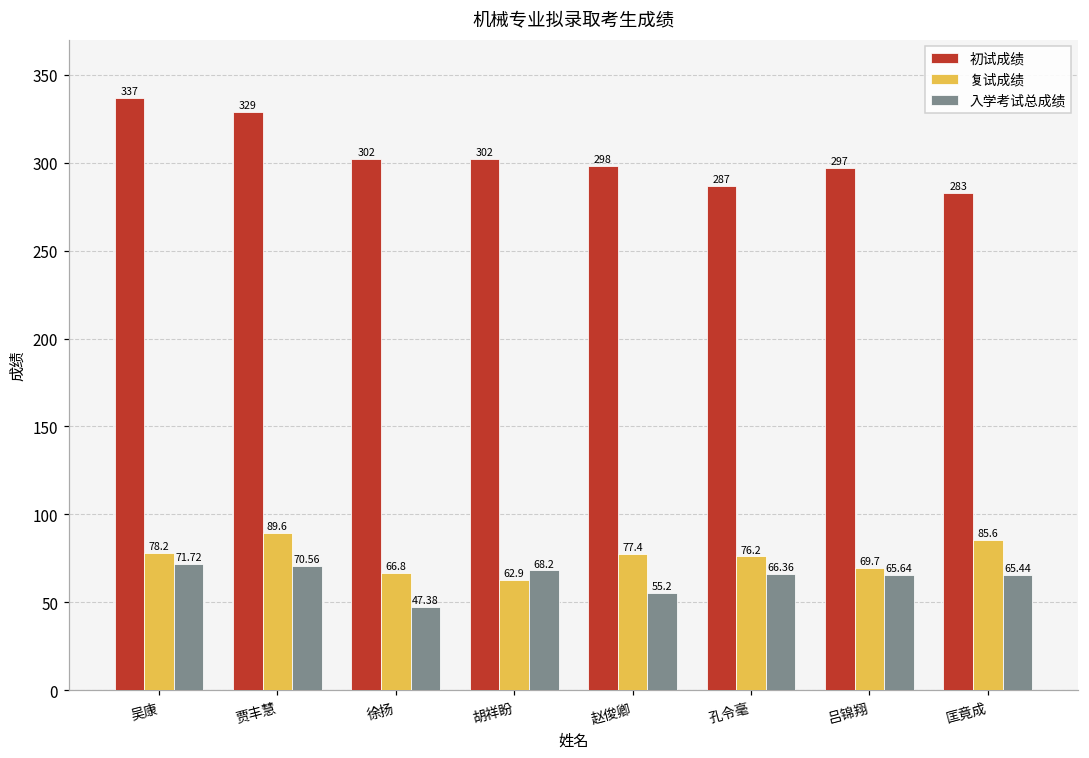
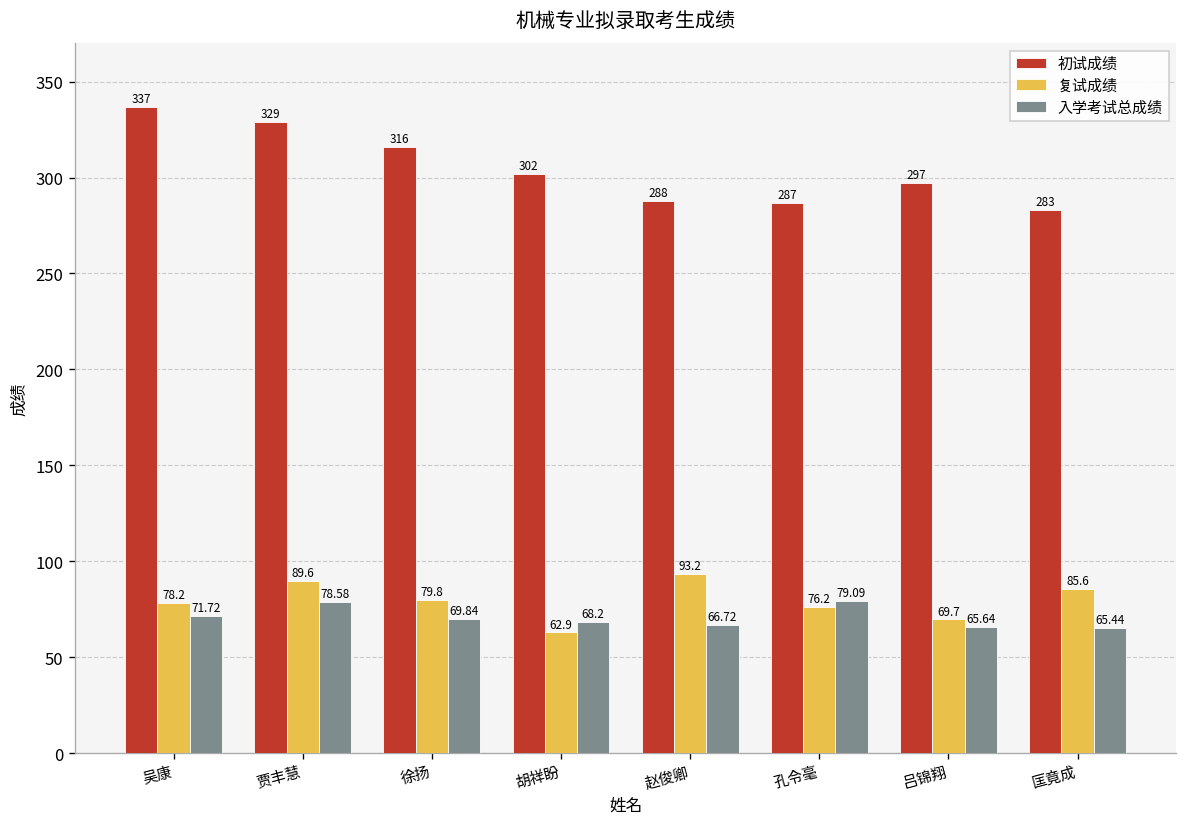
入学考试总成绩, 贾丰慧: 70.56 -> 78.58
初试成绩, 徐扬: 302 -> 316
复试成绩, 徐扬: 66.8 -> 79.8
入学考试总成绩, 徐扬: 47.38 -> 69.84
初试成绩, 赵俊卿: 298 -> 288
复试成绩, 赵俊卿: 77.4 -> 93.2
入学考试总成绩, 赵俊卿: 55.2 -> 66.72
入学考试总成绩, 孔令毫: 66.36 -> 79.09
